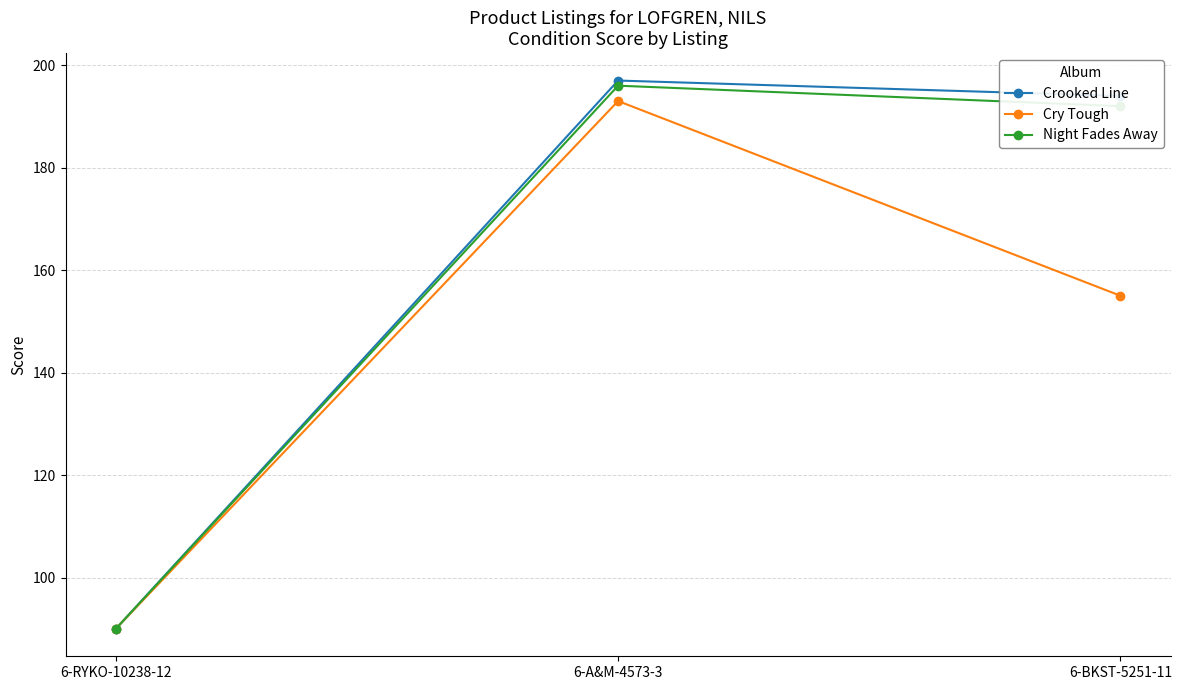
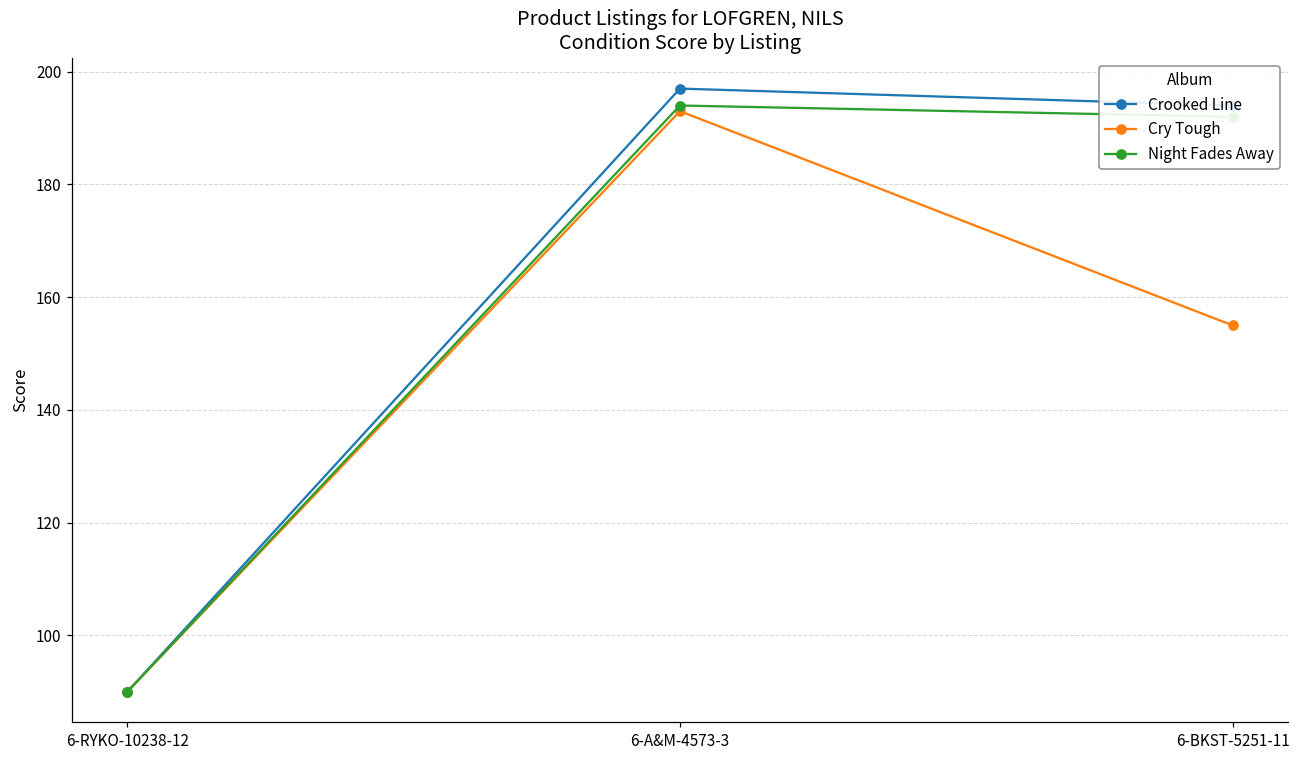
Night Fades Away, 6-A&M-4573-3: 196 -> 194
